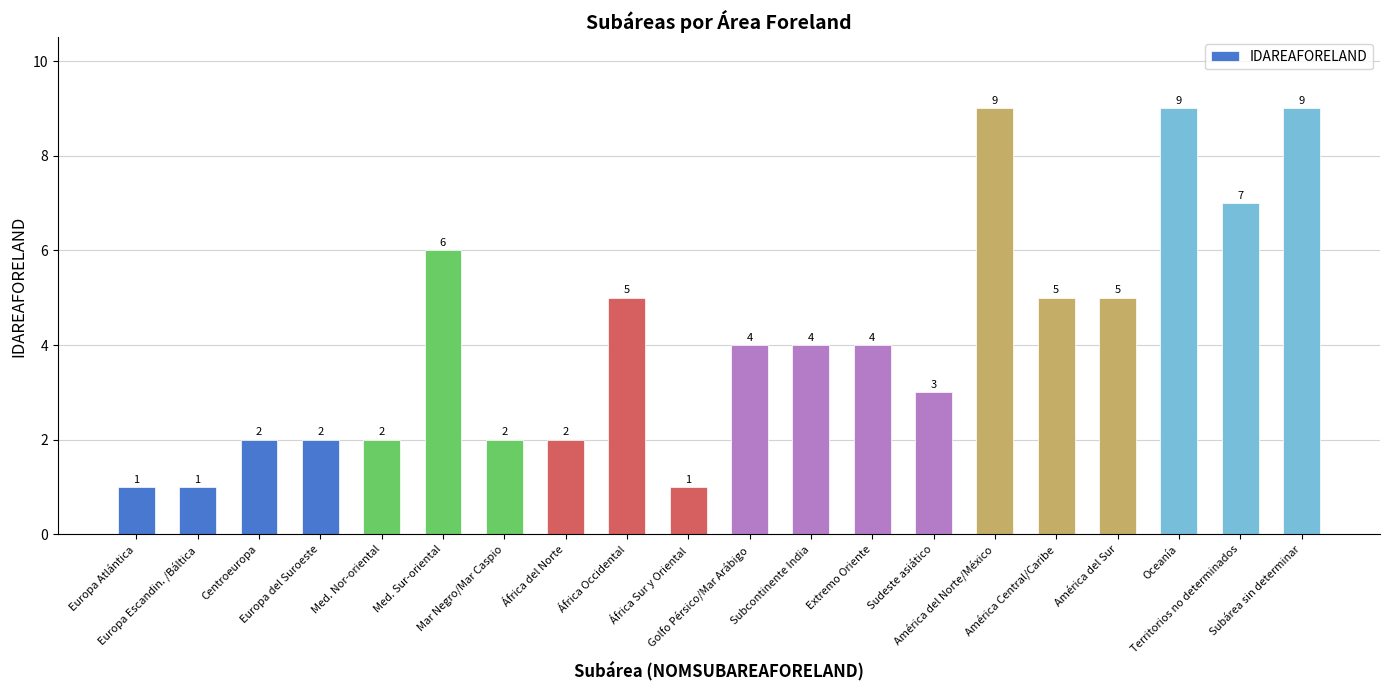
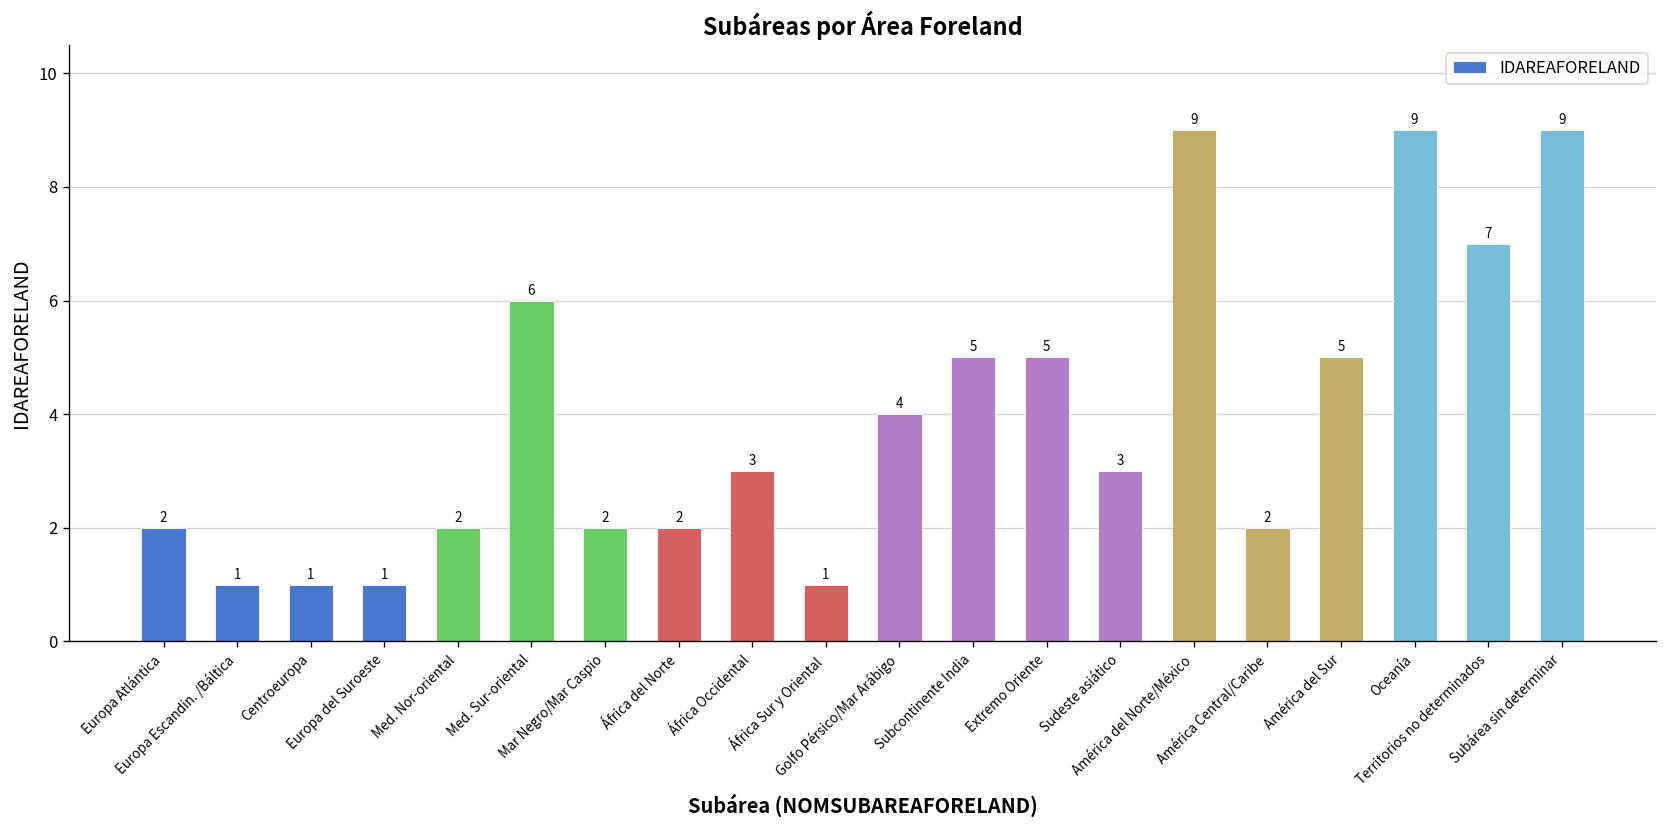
Europa Atlántica: 1 -> 2
Centroeuropa: 2 -> 1
Europa del Suroeste: 2 -> 1
África Occidental: 5 -> 3
Subcontinente India: 4 -> 5
Extremo Oriente: 4 -> 5
América Central/Caribe: 5 -> 2
